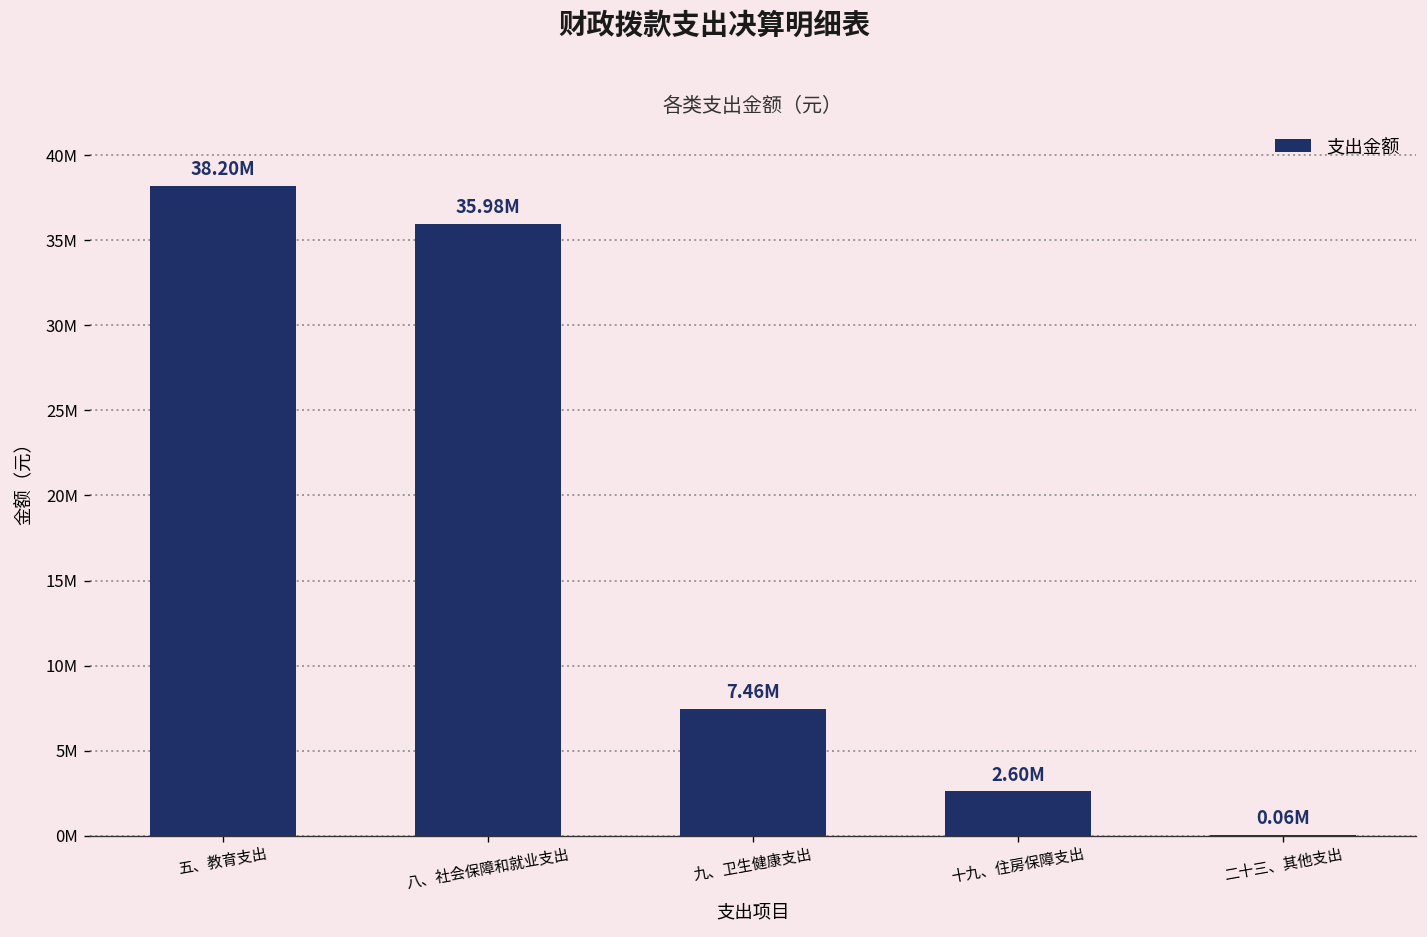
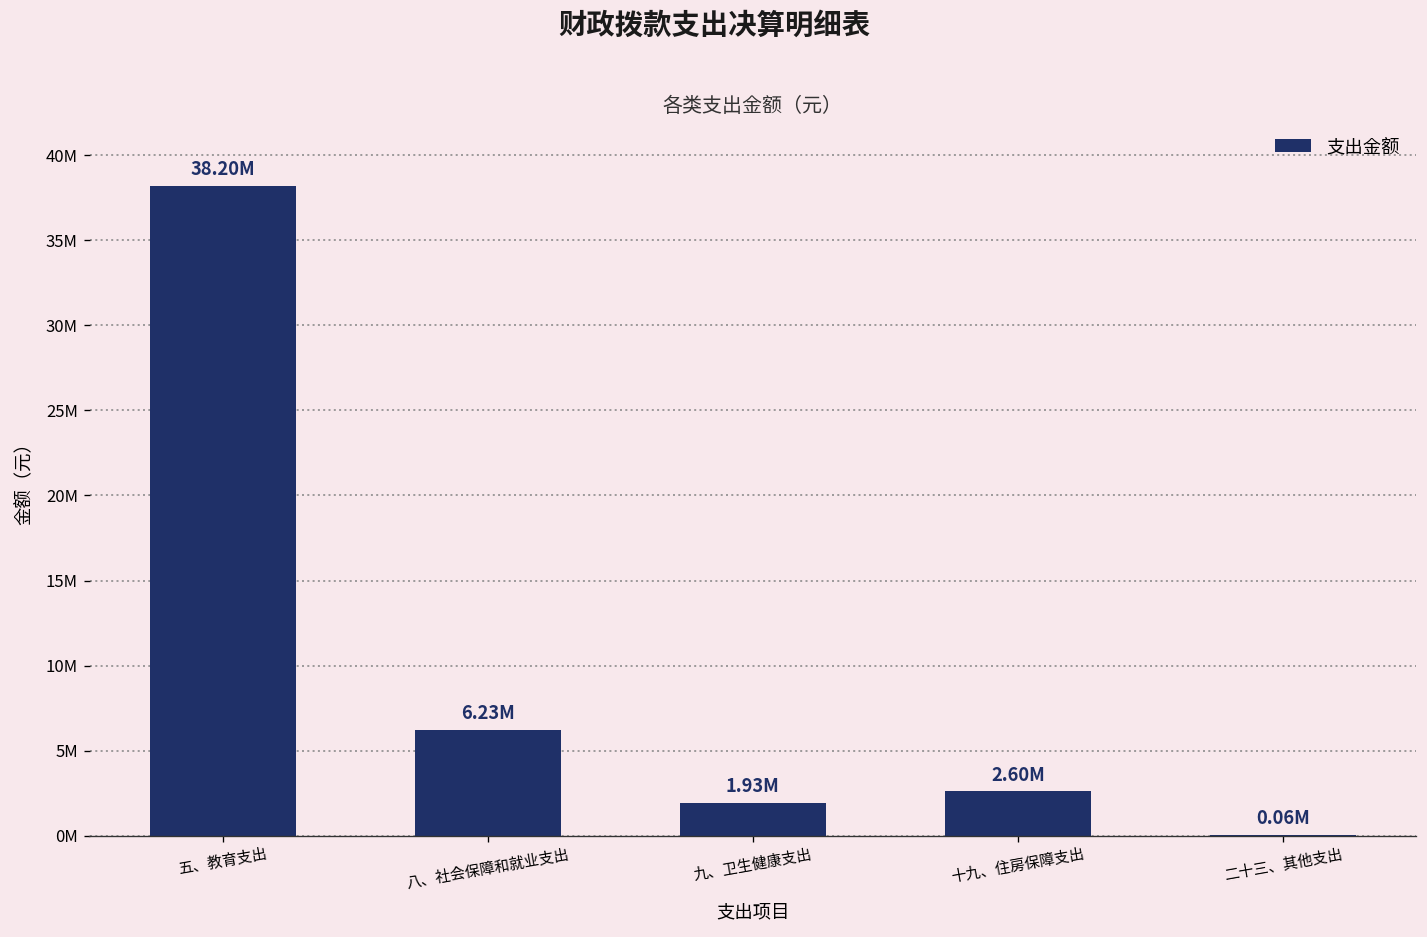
八、社会保障和就业支出: 35.98M -> 6.23M
九、卫生健康支出: 7.46M -> 1.93M
